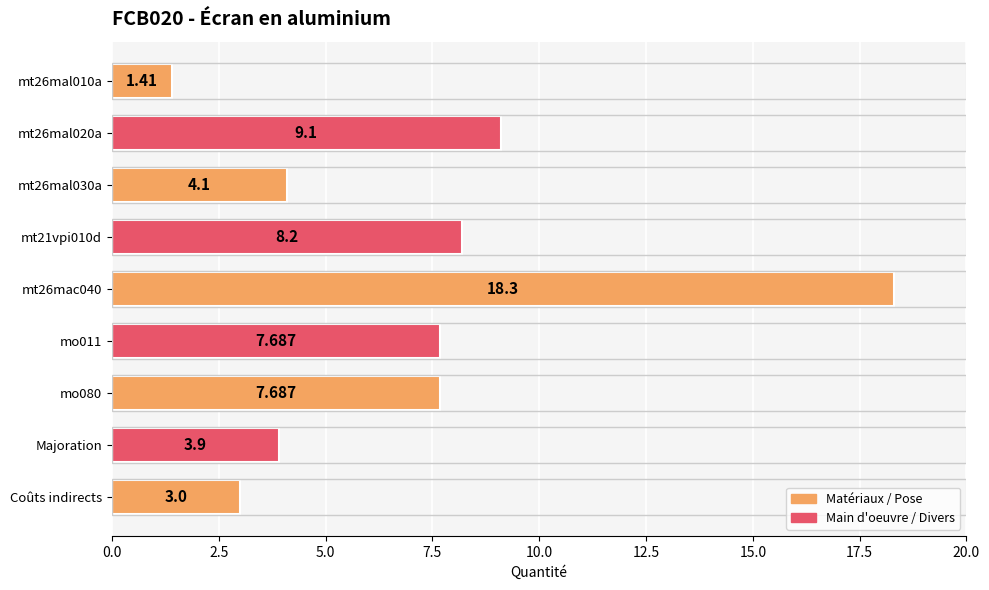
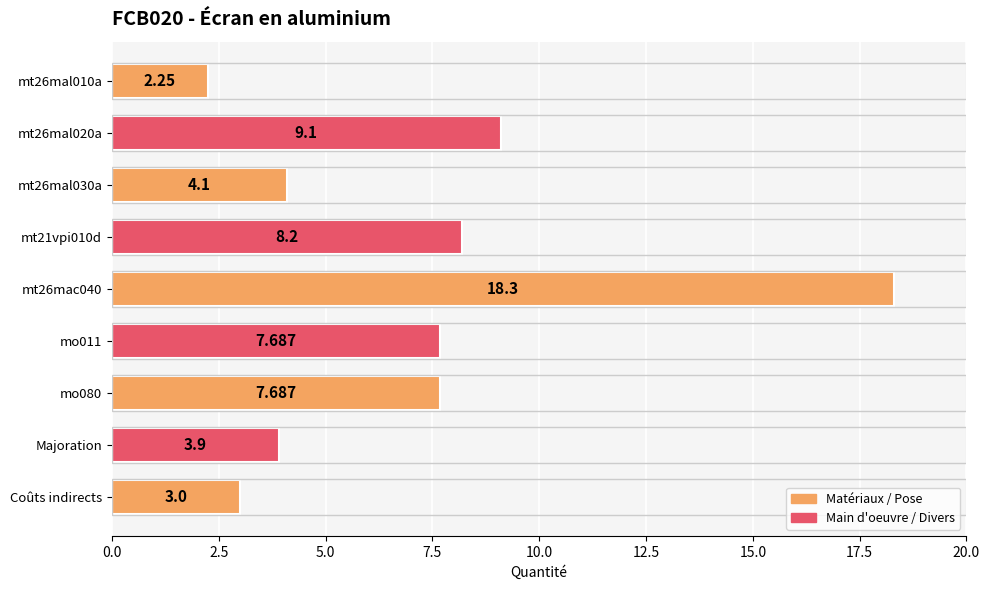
mt26mal010a: 1.41 -> 2.25
